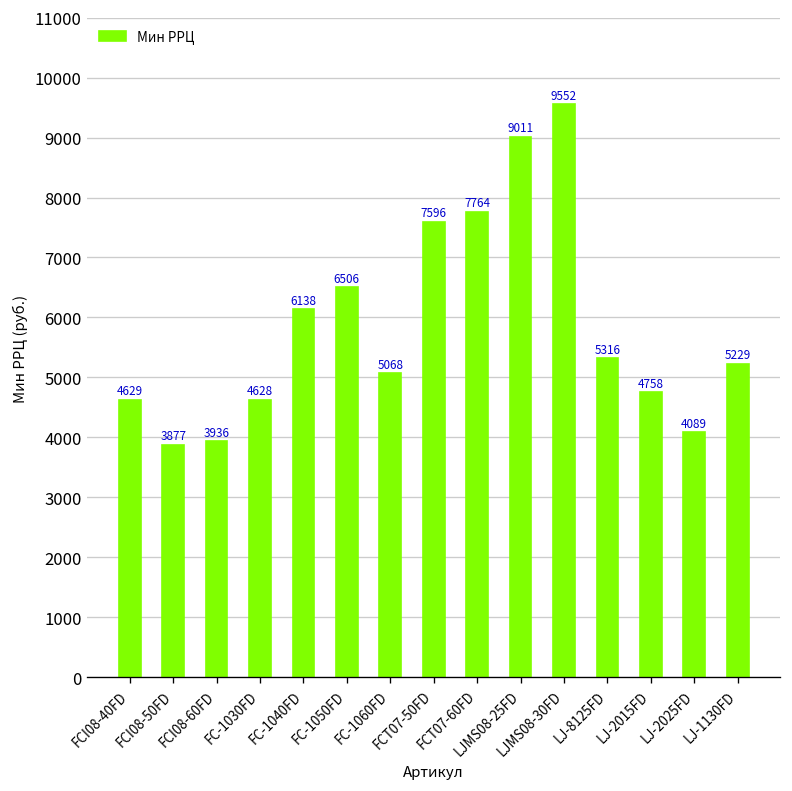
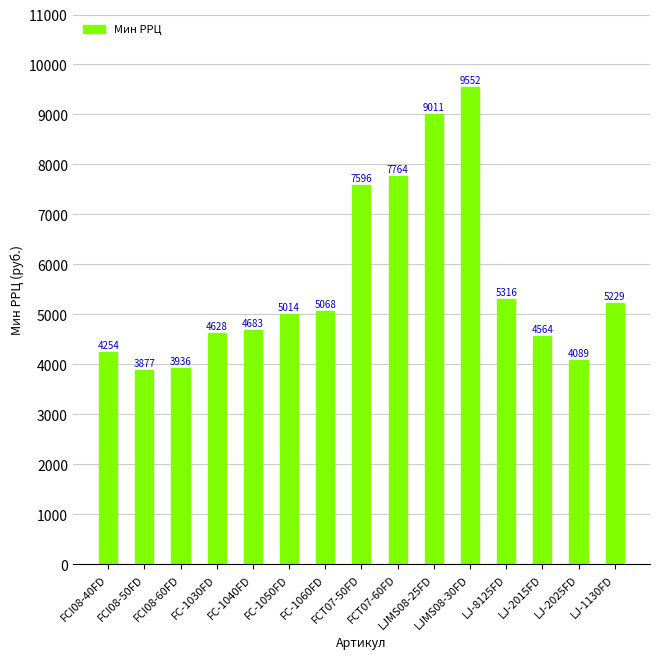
FCI08-40FD: 4629 -> 4254
FC-1040FD: 6138 -> 4683
FC-1050FD: 6506 -> 5014
LJ-2015FD: 4758 -> 4564
